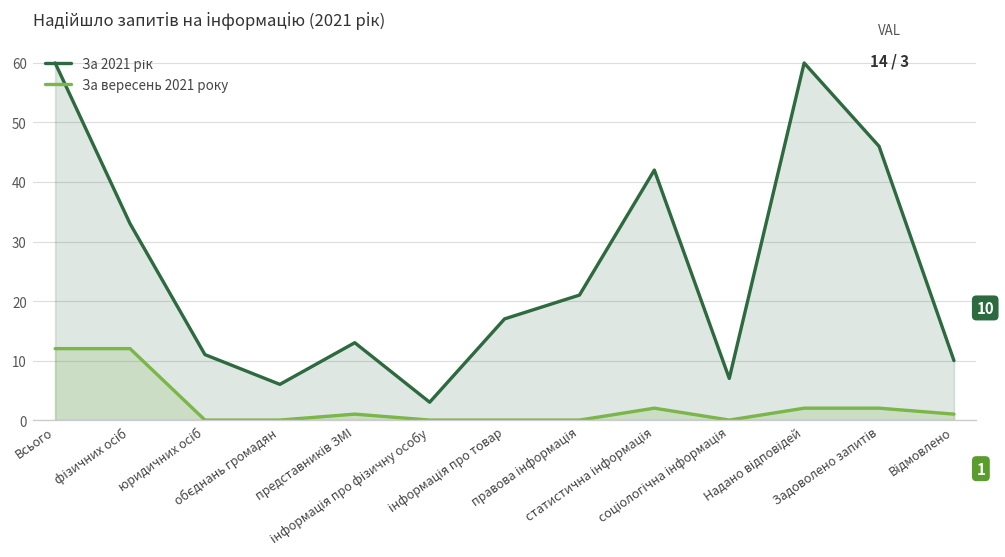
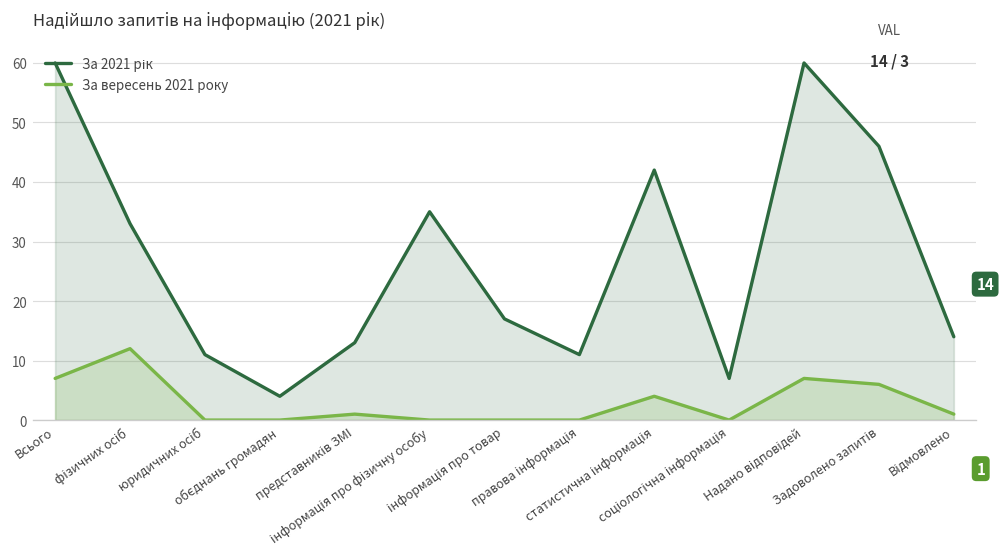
За вересень 2021 року, Всього: 12 -> 7
За 2021 рік, обєднань громадян: 6 -> 4
За 2021 рік, інформація про фізичну особу: 3 -> 35
За 2021 рік, правова інформація: 21 -> 11
За вересень 2021 року, статистична інформація: 2 -> 4
За вересень 2021 року, Надано відповідей: 2 -> 7
За вересень 2021 року, Задоволено запитів: 2 -> 6
За 2021 рік, Відмовлено: 10 -> 14
